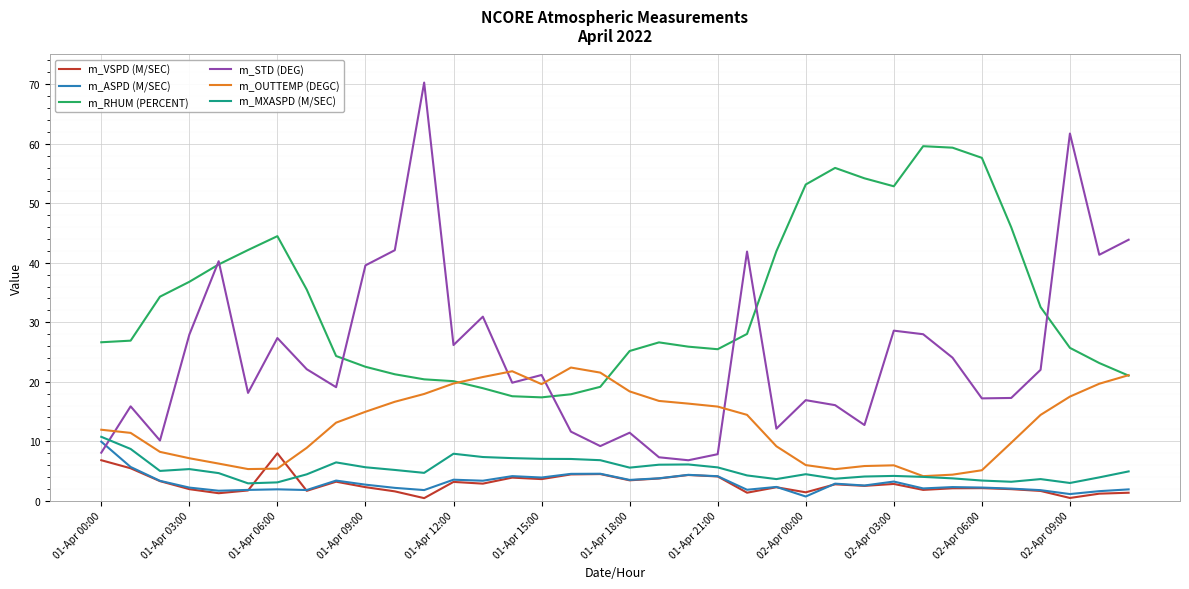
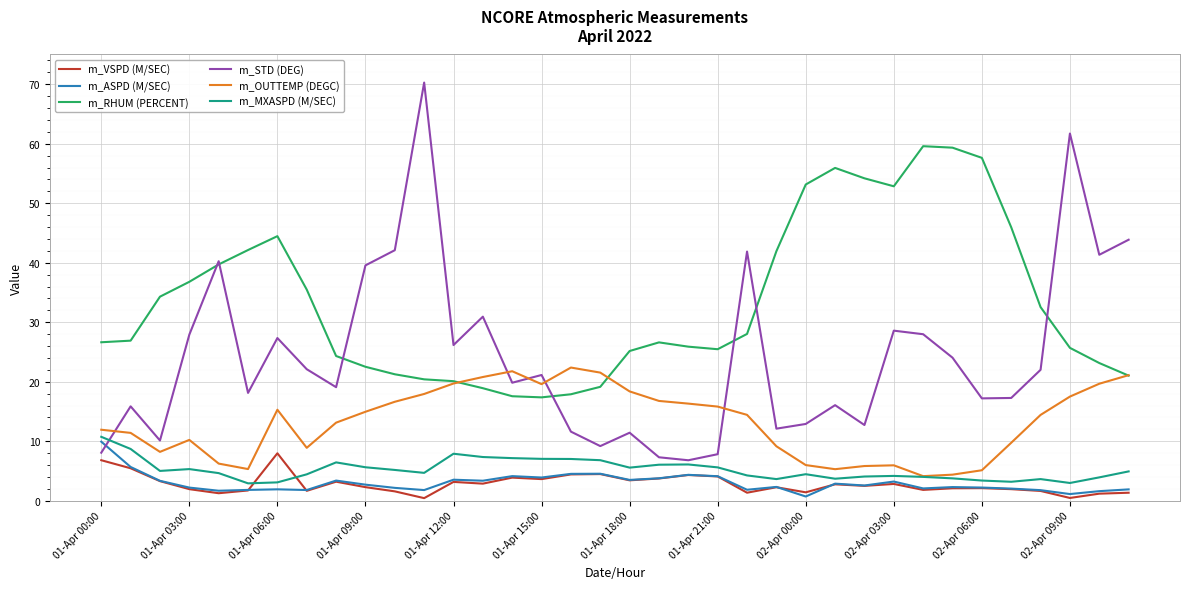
m_OUTTEMP (DEGC), 01-Apr 03:00: 7 -> 10
m_OUTTEMP (DEGC), 01-Apr 06:00: 5 -> 15
m_STD (DEG), 02-Apr 00:00: 17 -> 13
